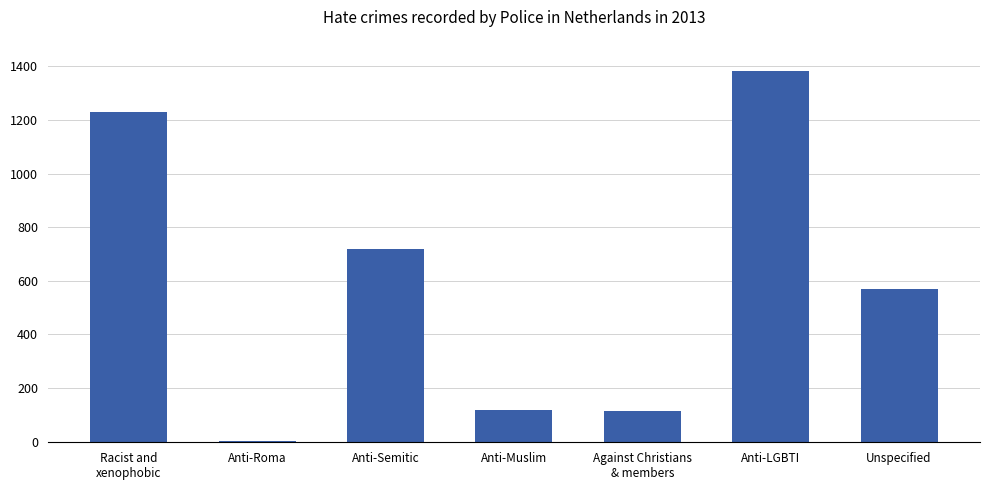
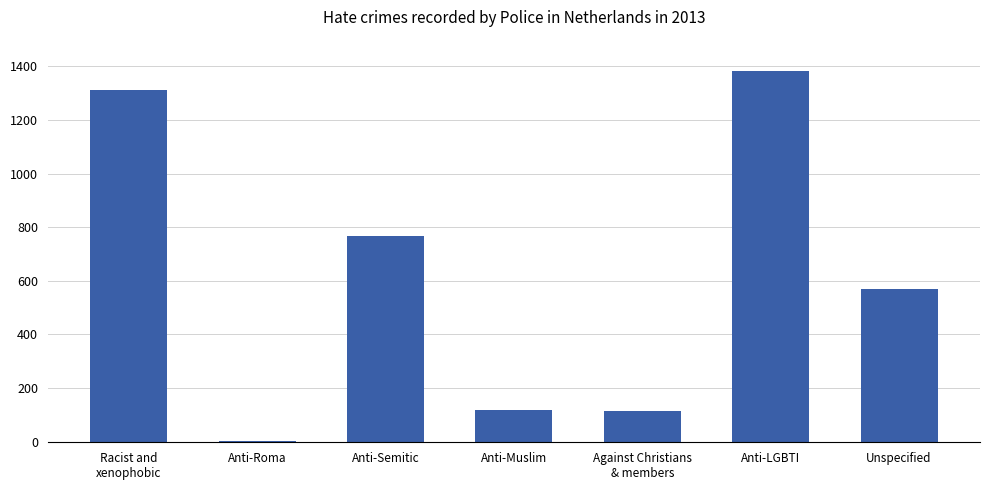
Racist and xenophobic: 1230 -> 1310
Anti-Semitic: 720 -> 770
